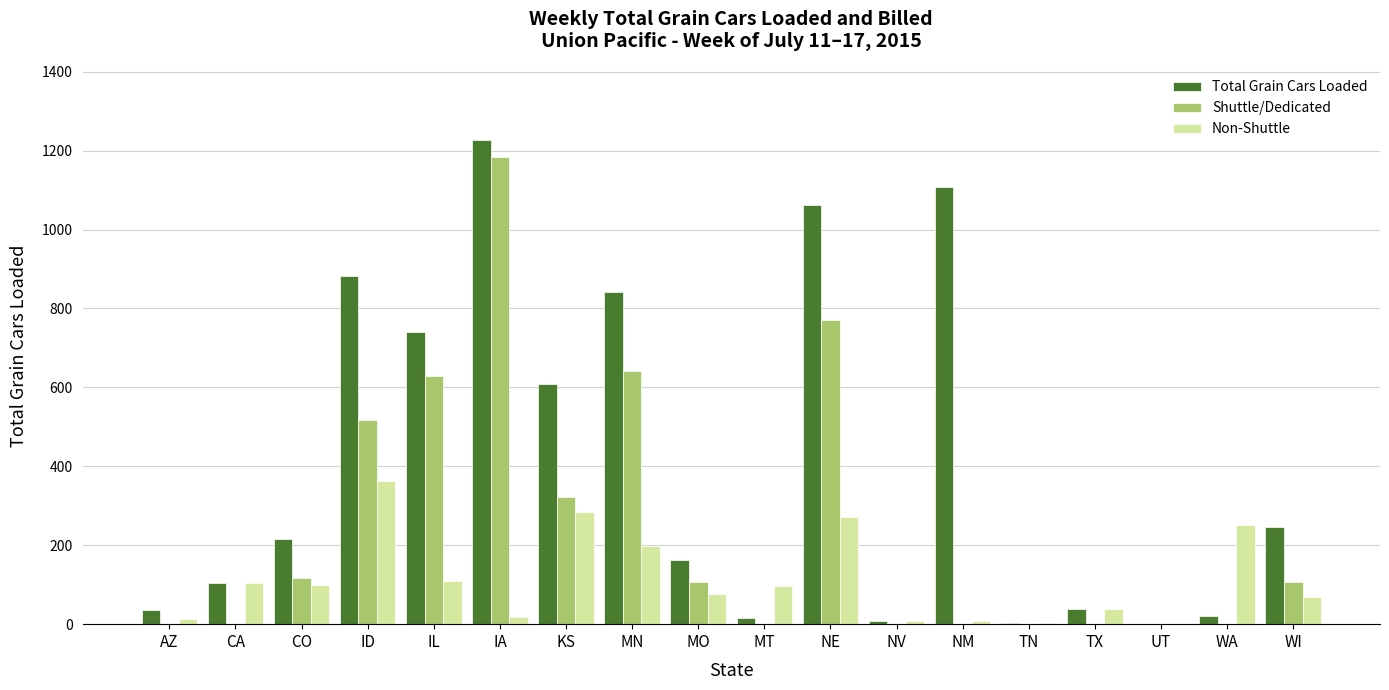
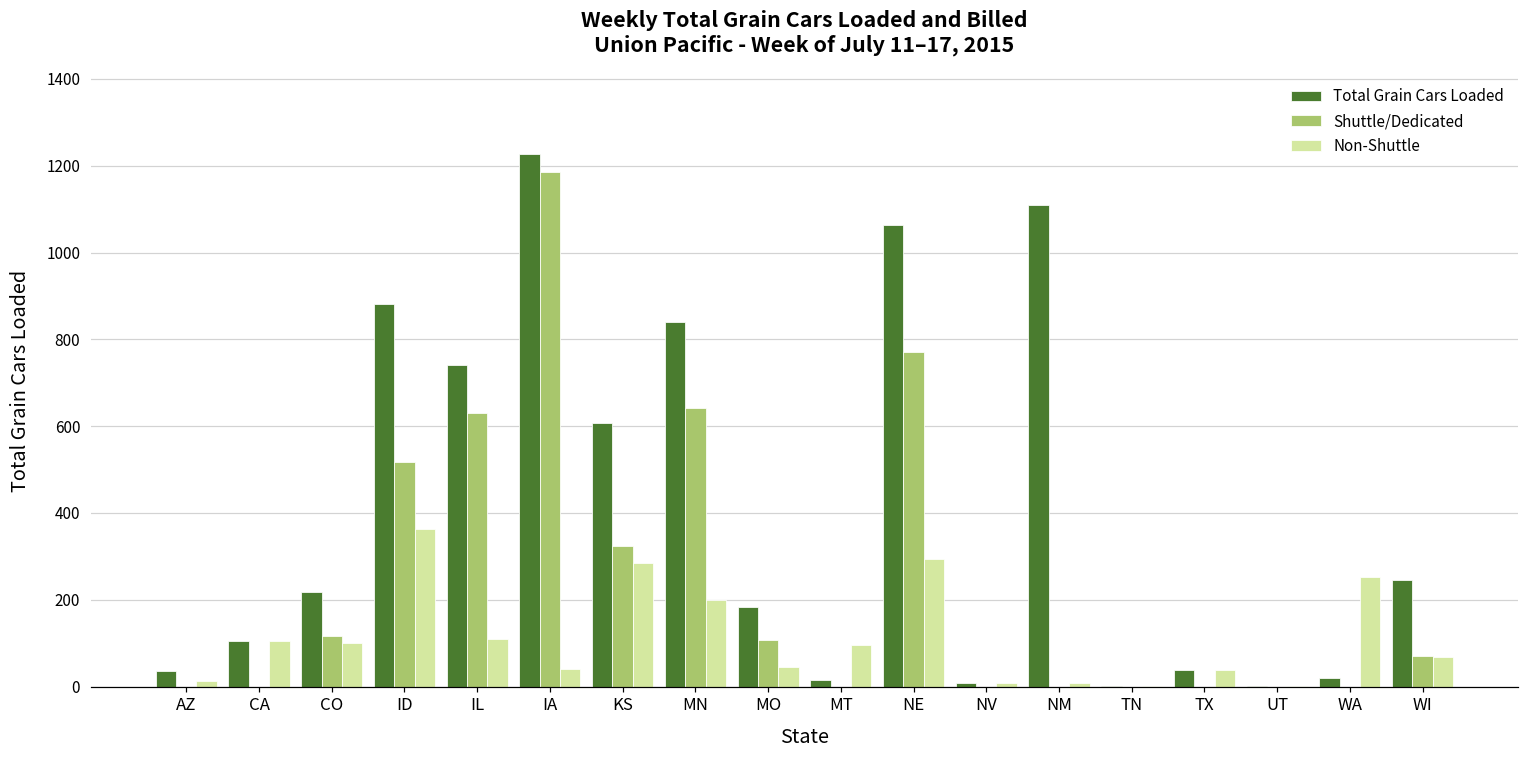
Non-Shuttle, IA: 20 -> 40
Total Grain Cars Loaded, MO: 160 -> 180
Non-Shuttle, MO: 80 -> 40
Non-Shuttle, NE: 270 -> 290
Shuttle/Dedicated, WI: 110 -> 70
